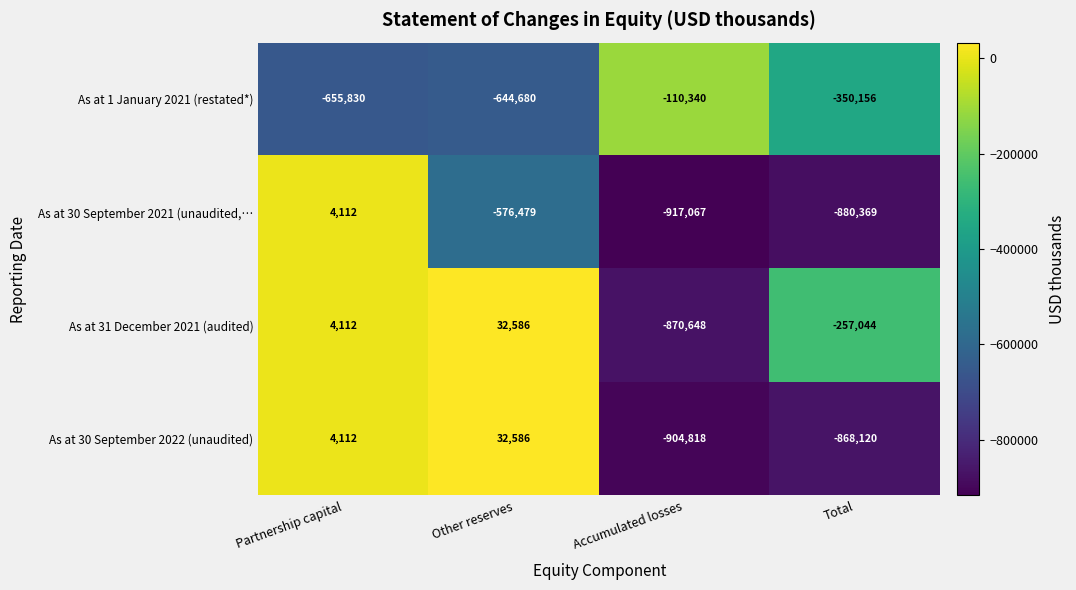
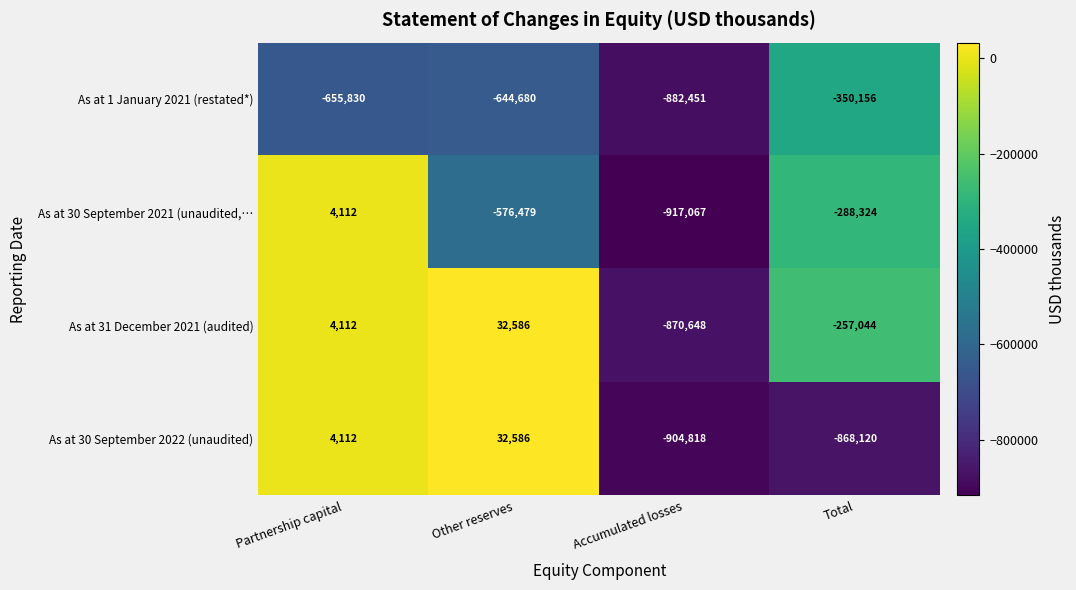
As at 1 January 2021 (restated*), Accumulated losses: -110,340 -> -882,451
As at 30 September 2021 (unaudited,…, Total: -880,369 -> -288,324
